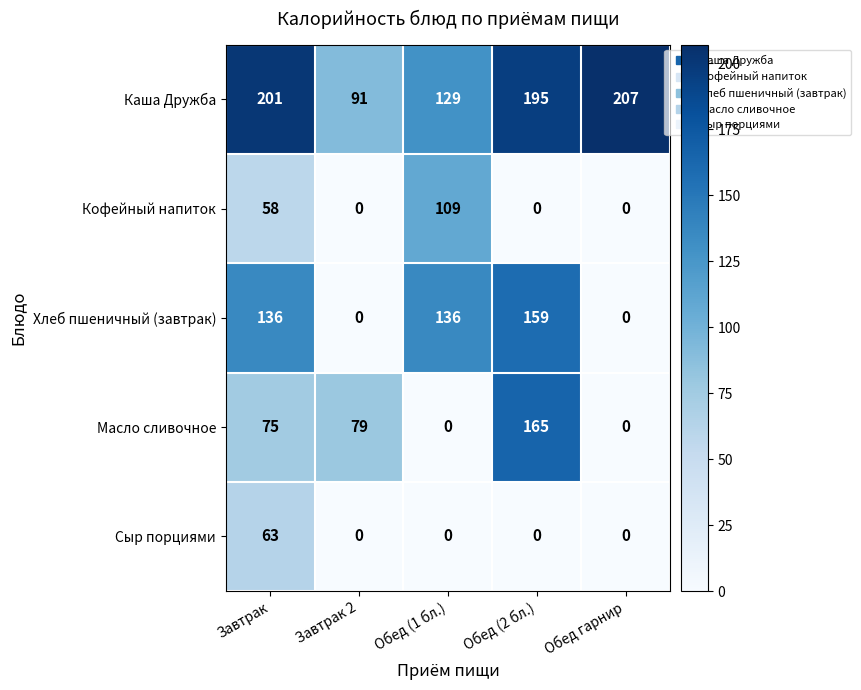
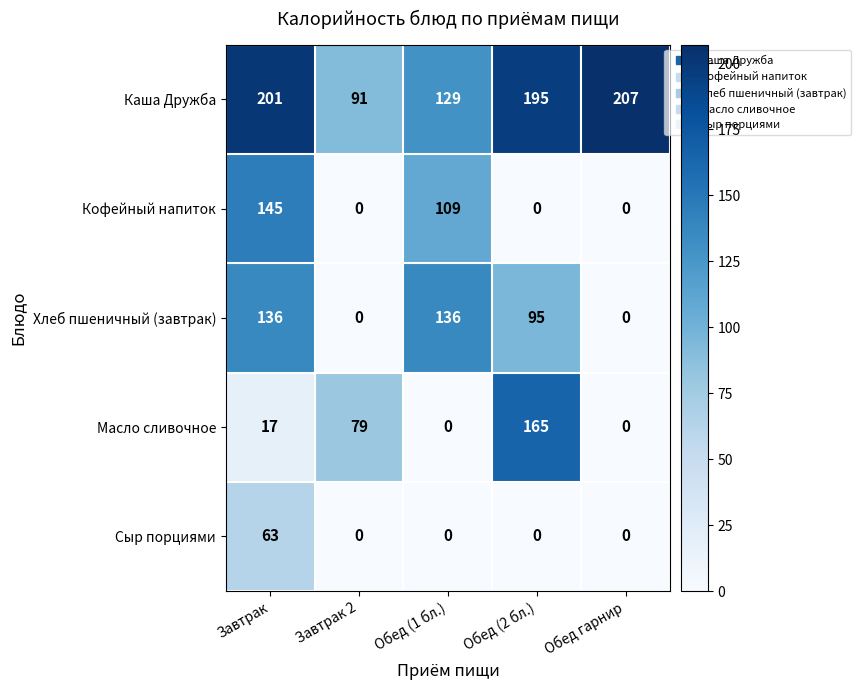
Кофейный напиток, Завтрак: 58 -> 145
Хлеб пшеничный (завтрак), Обед (2 бл.): 159 -> 95
Масло сливочное, Завтрак: 75 -> 17
